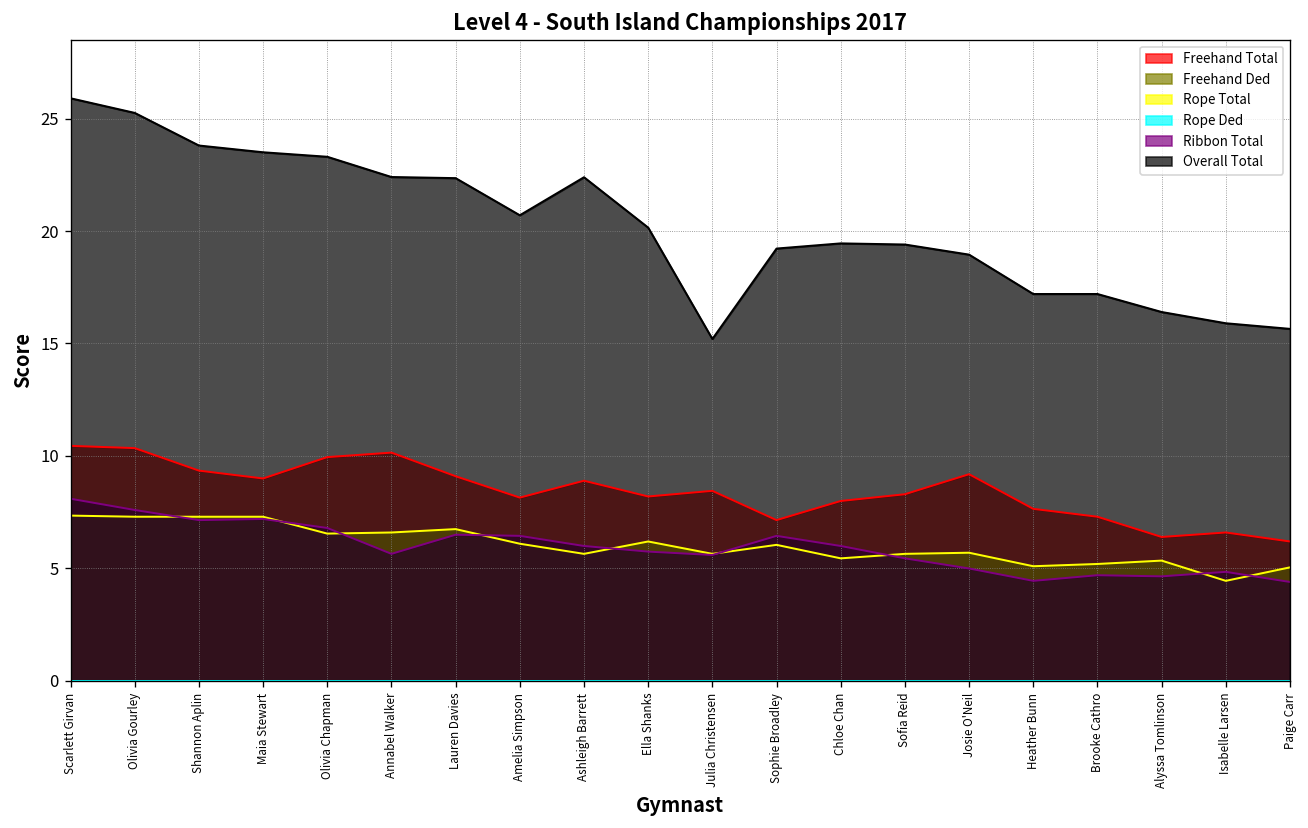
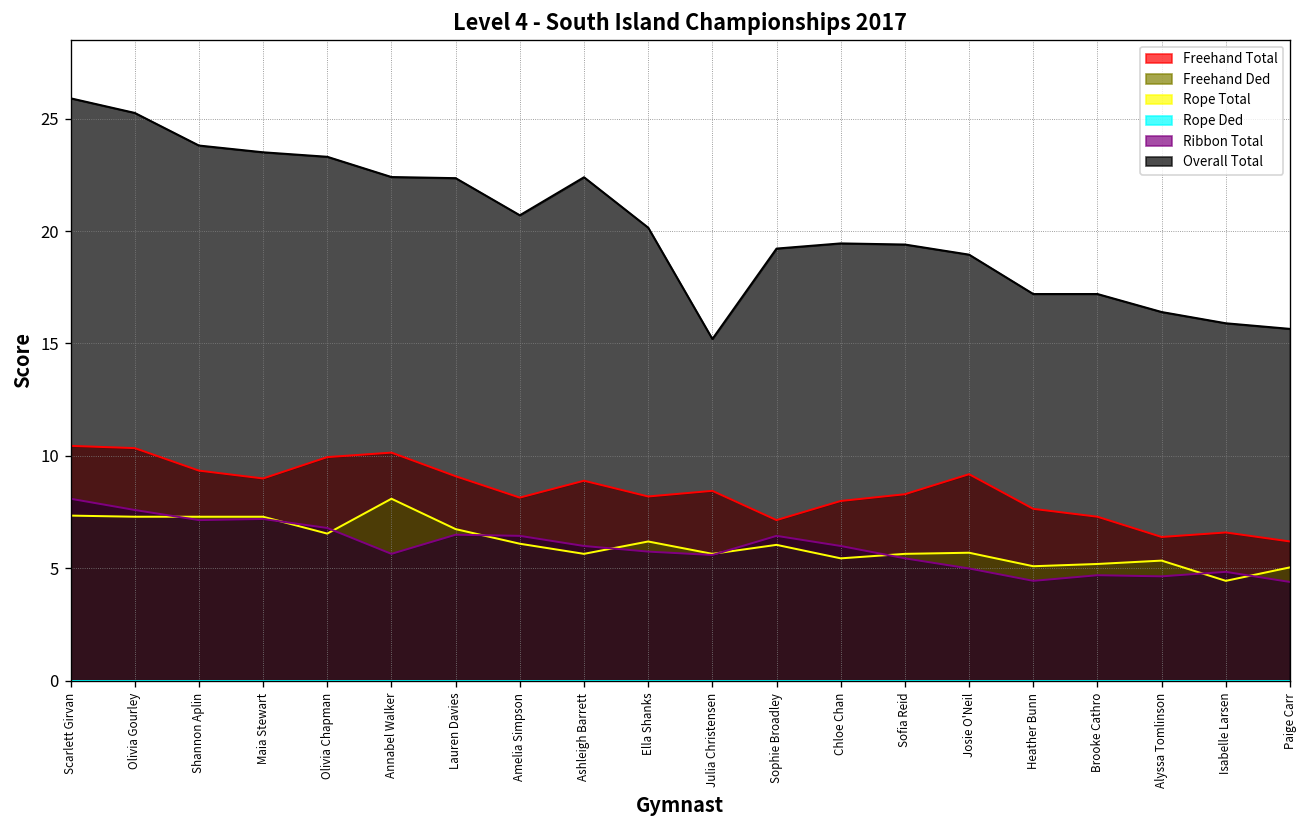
Rope Total, Annabel Walker: 6.6 -> 8.1
